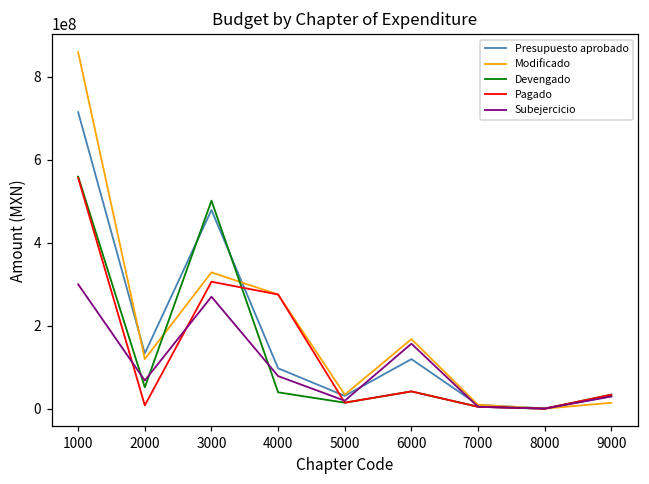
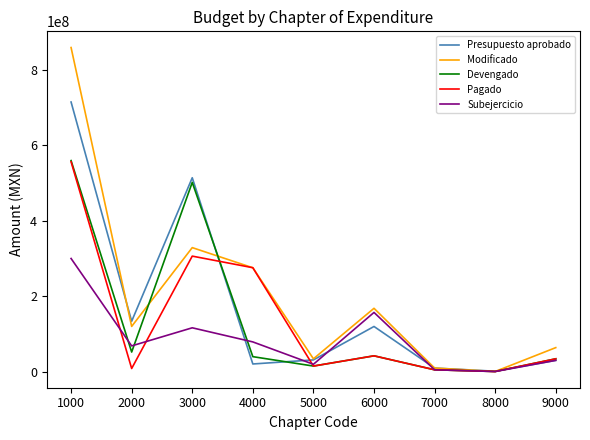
Presupuesto aprobado, 3000: 480000000 -> 510000000
Subejercicio, 3000: 270000000 -> 120000000
Presupuesto aprobado, 4000: 100000000 -> 20000000
Modificado, 9000: 10000000 -> 60000000
